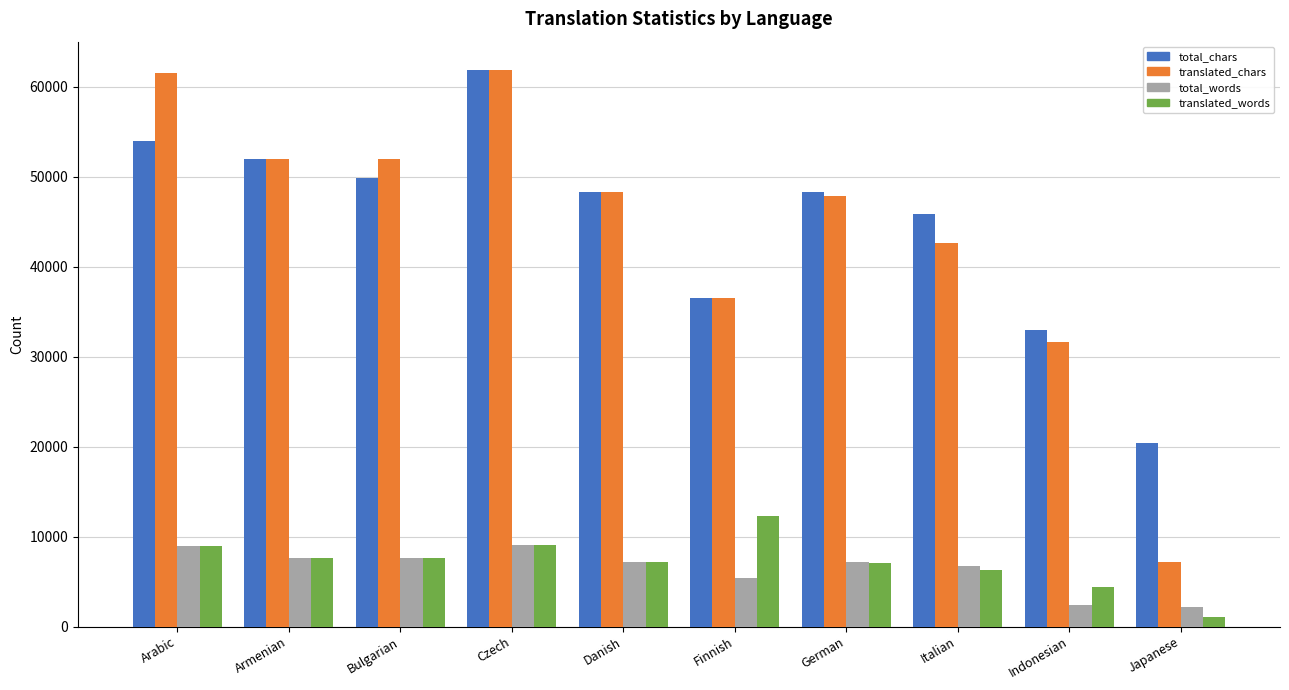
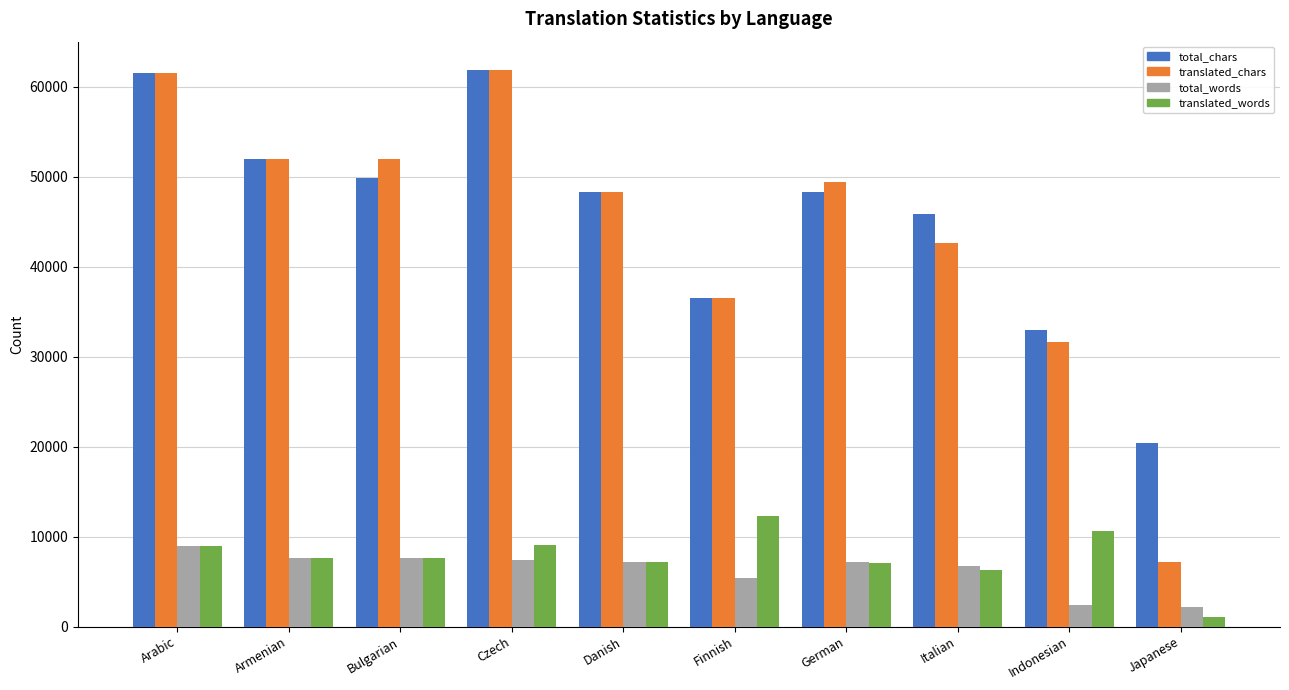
total_chars, Arabic: 54000 -> 61000
total_words, Czech: 9000 -> 7000
translated_chars, German: 48000 -> 49000
translated_words, Indonesian: 4000 -> 11000
